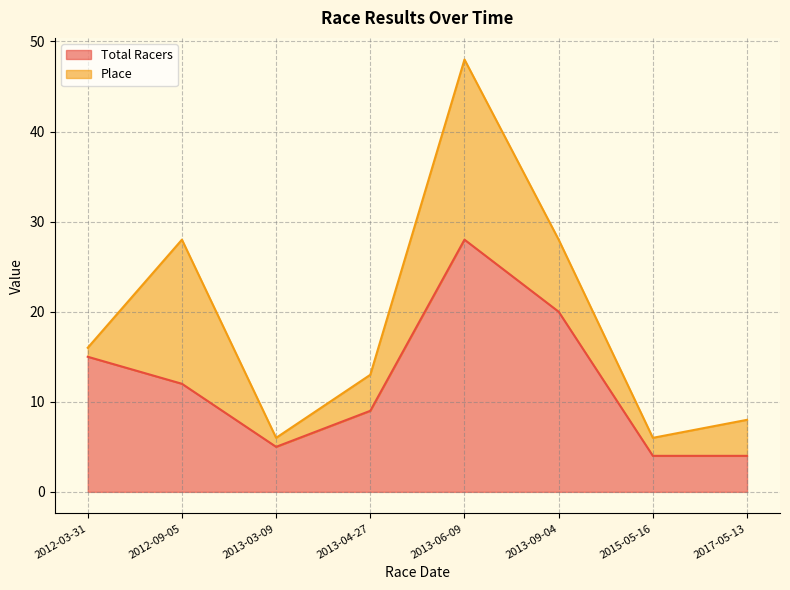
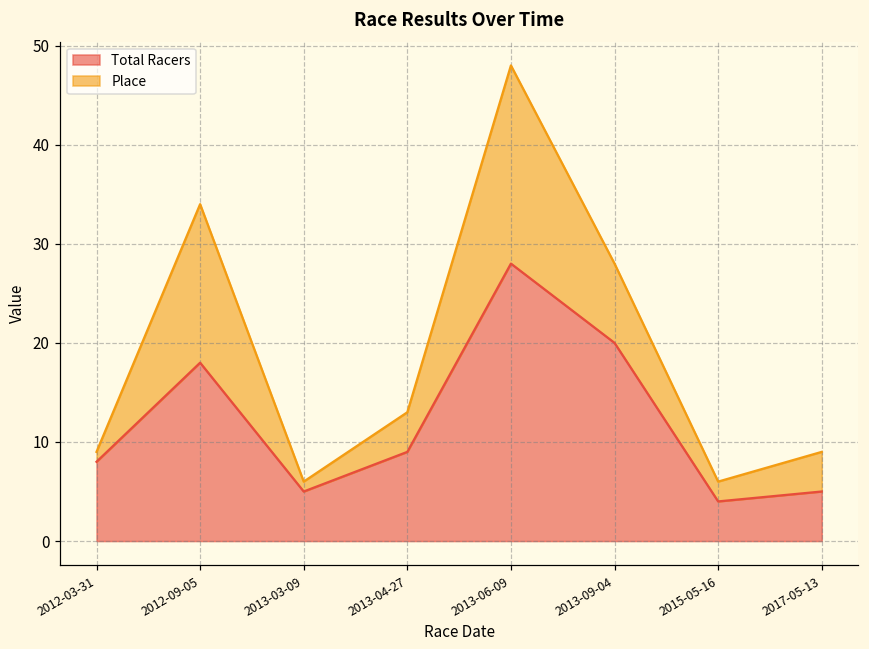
Total Racers, 2012-03-31: 15 -> 8
Total Racers, 2012-09-05: 12 -> 18
Total Racers, 2017-05-13: 4 -> 5
